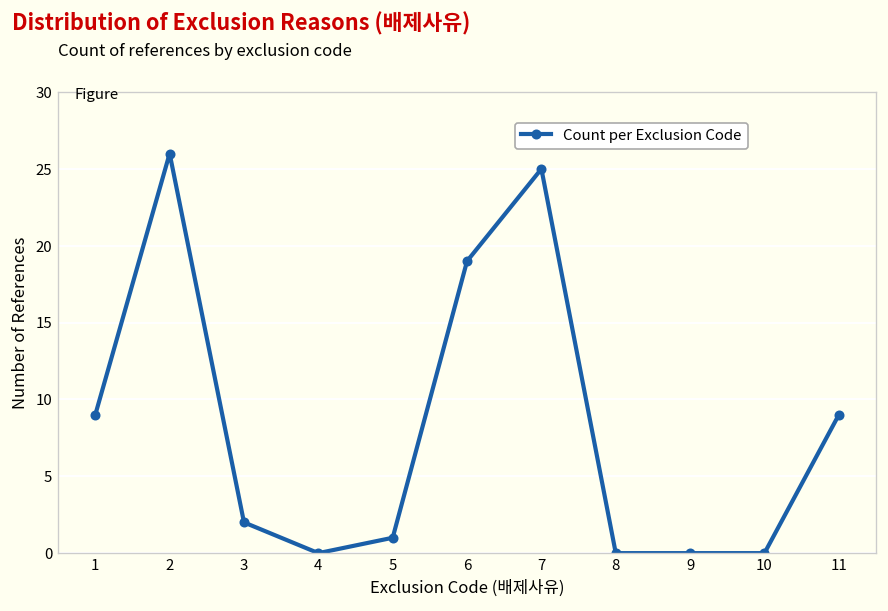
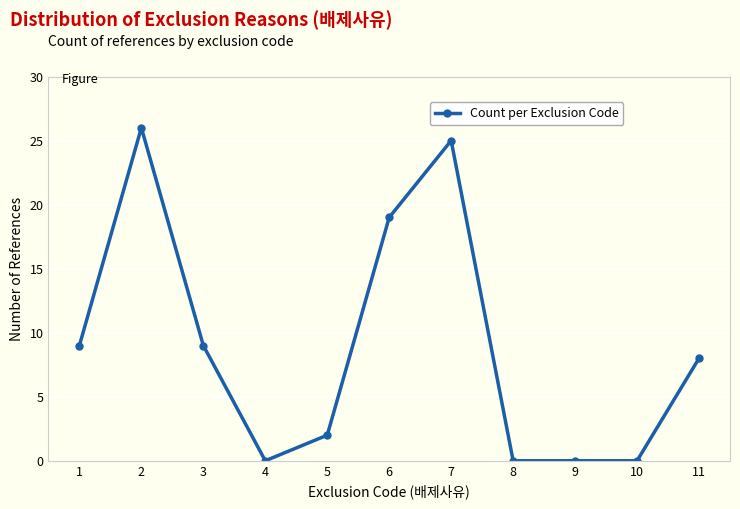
3: 2 -> 9
5: 1 -> 2
11: 9 -> 8
